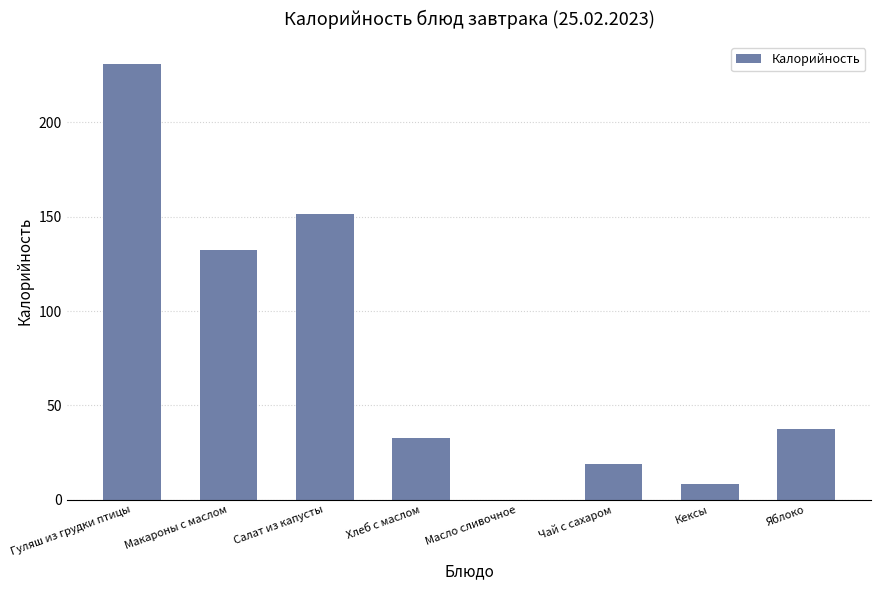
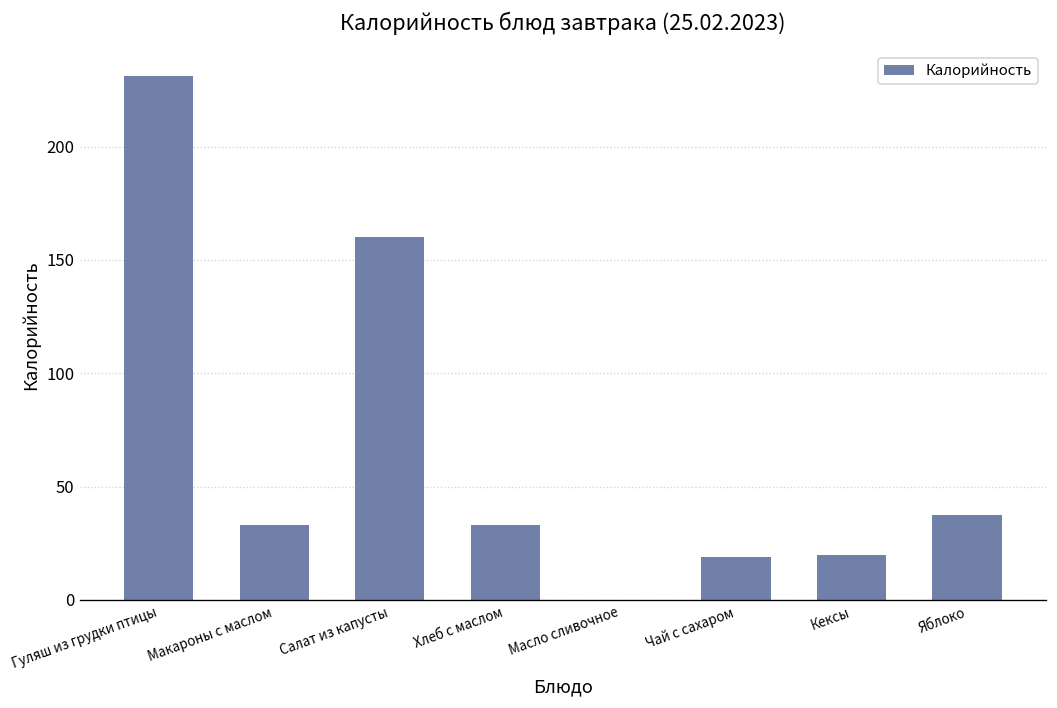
Макароны с маслом: 133 -> 33
Салат из капусты: 151 -> 160
Кексы: 8 -> 20
